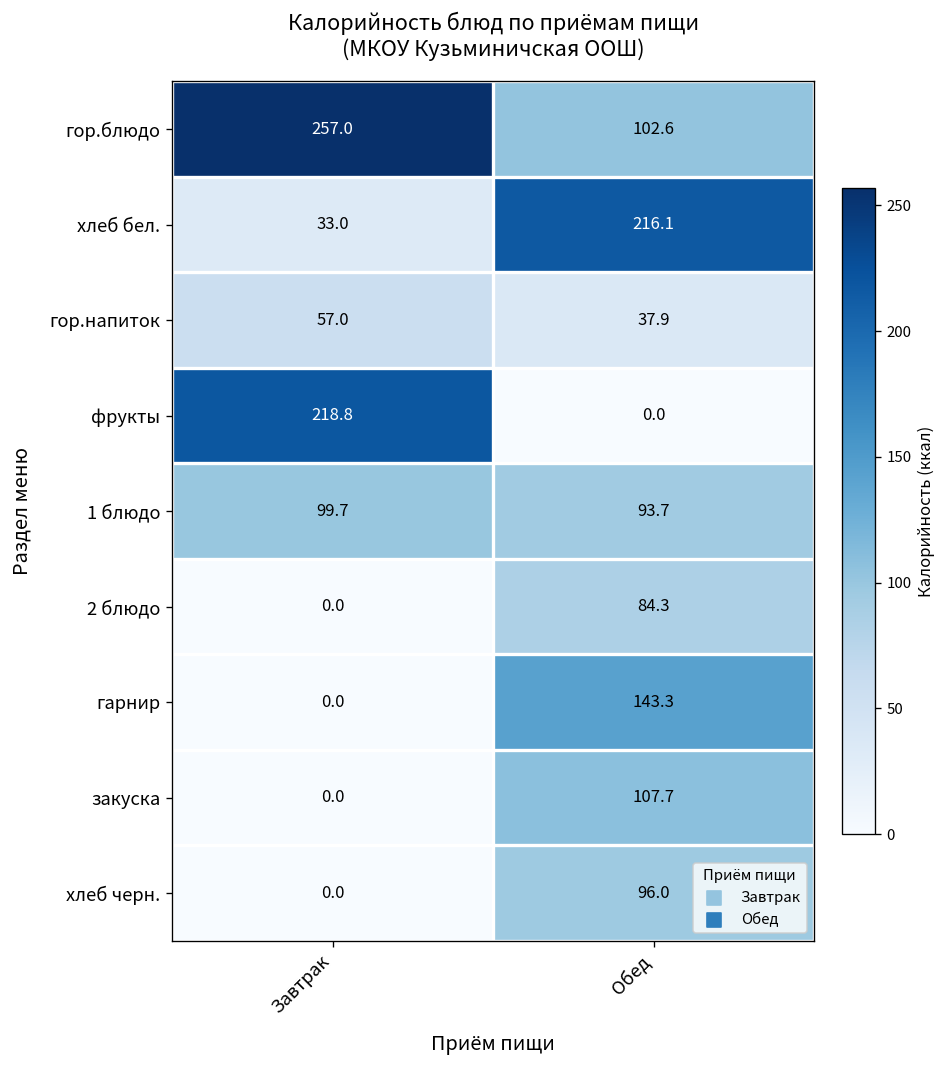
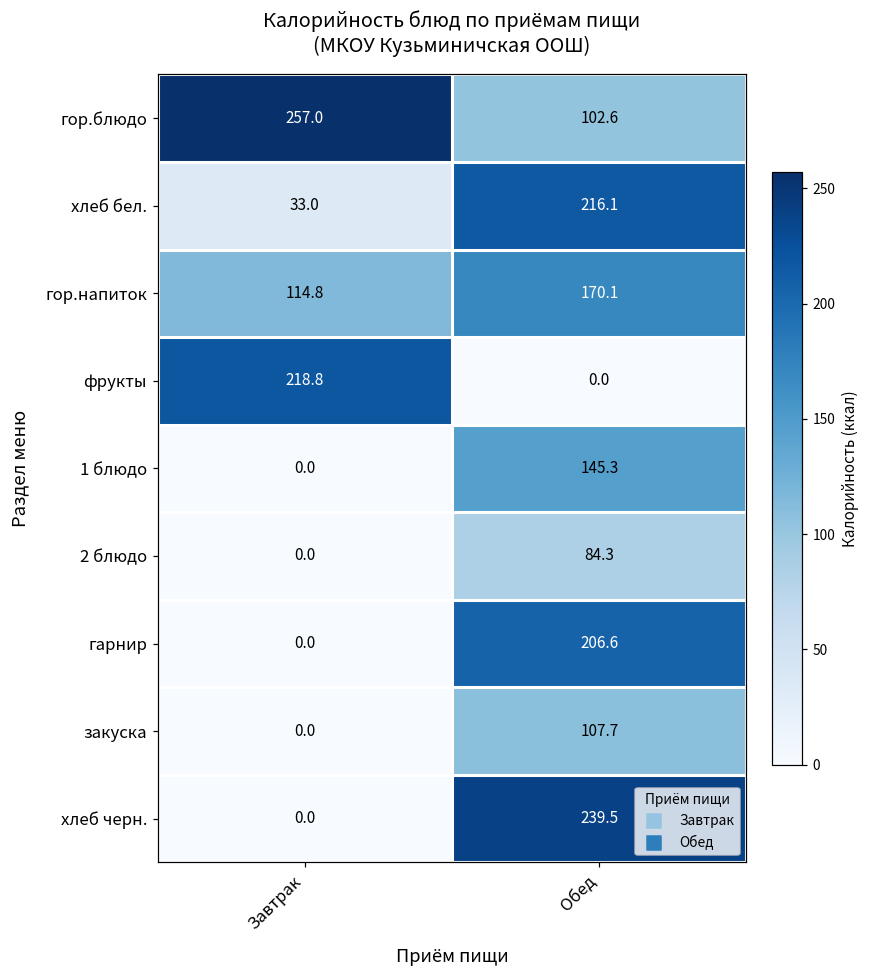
гор.напиток, Завтрак: 57.0 -> 114.8
гор.напиток, Обед: 37.9 -> 170.1
1 блюдо, Завтрак: 99.7 -> 0.0
1 блюдо, Обед: 93.7 -> 145.3
гарнир, Обед: 143.3 -> 206.6
хлеб черн., Обед: 96.0 -> 239.5
